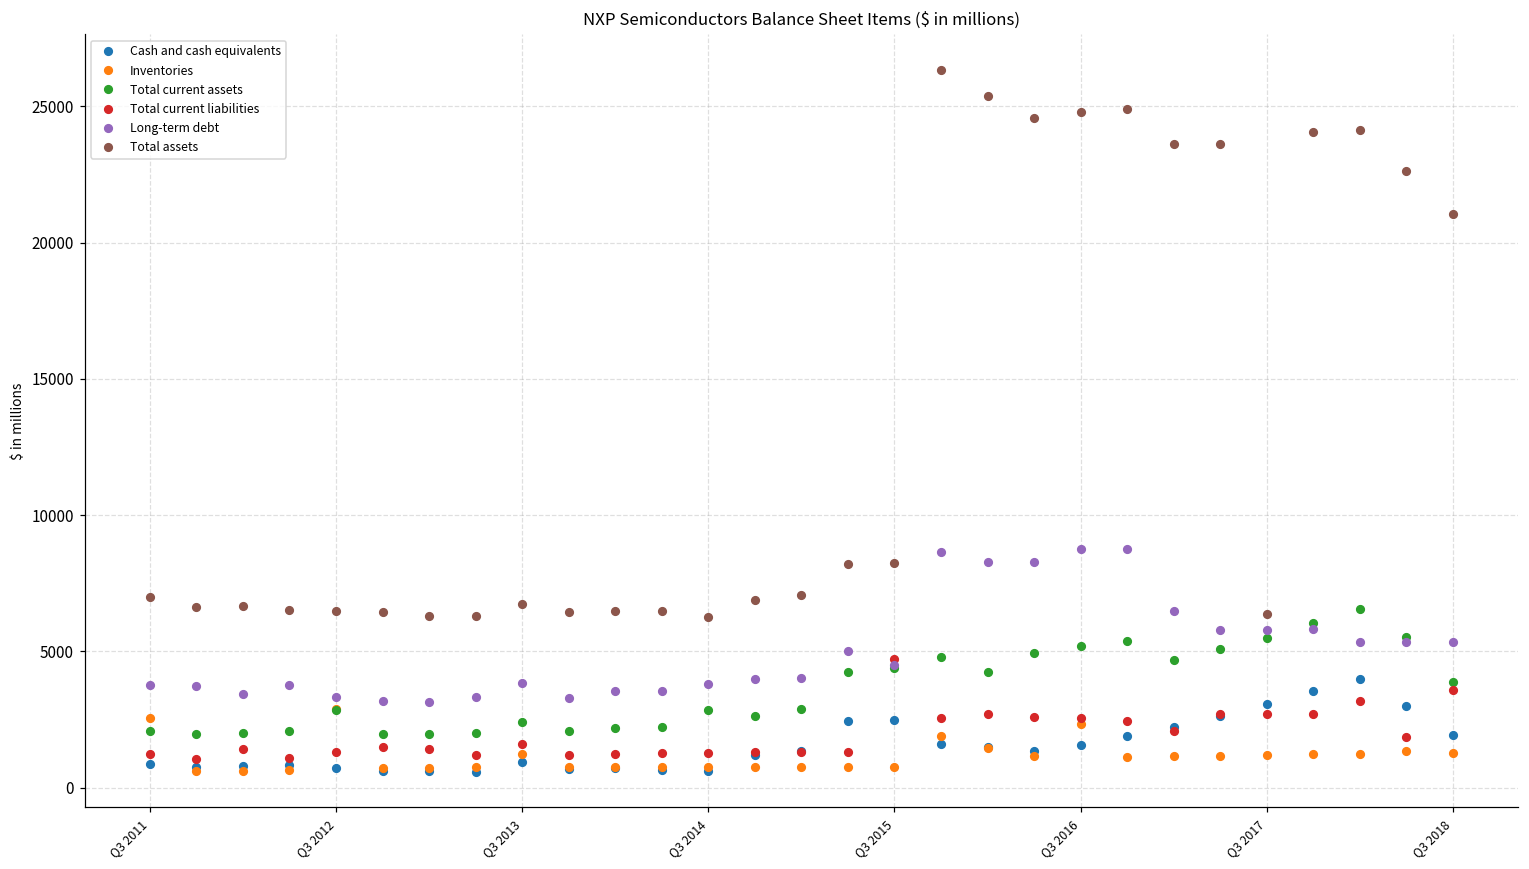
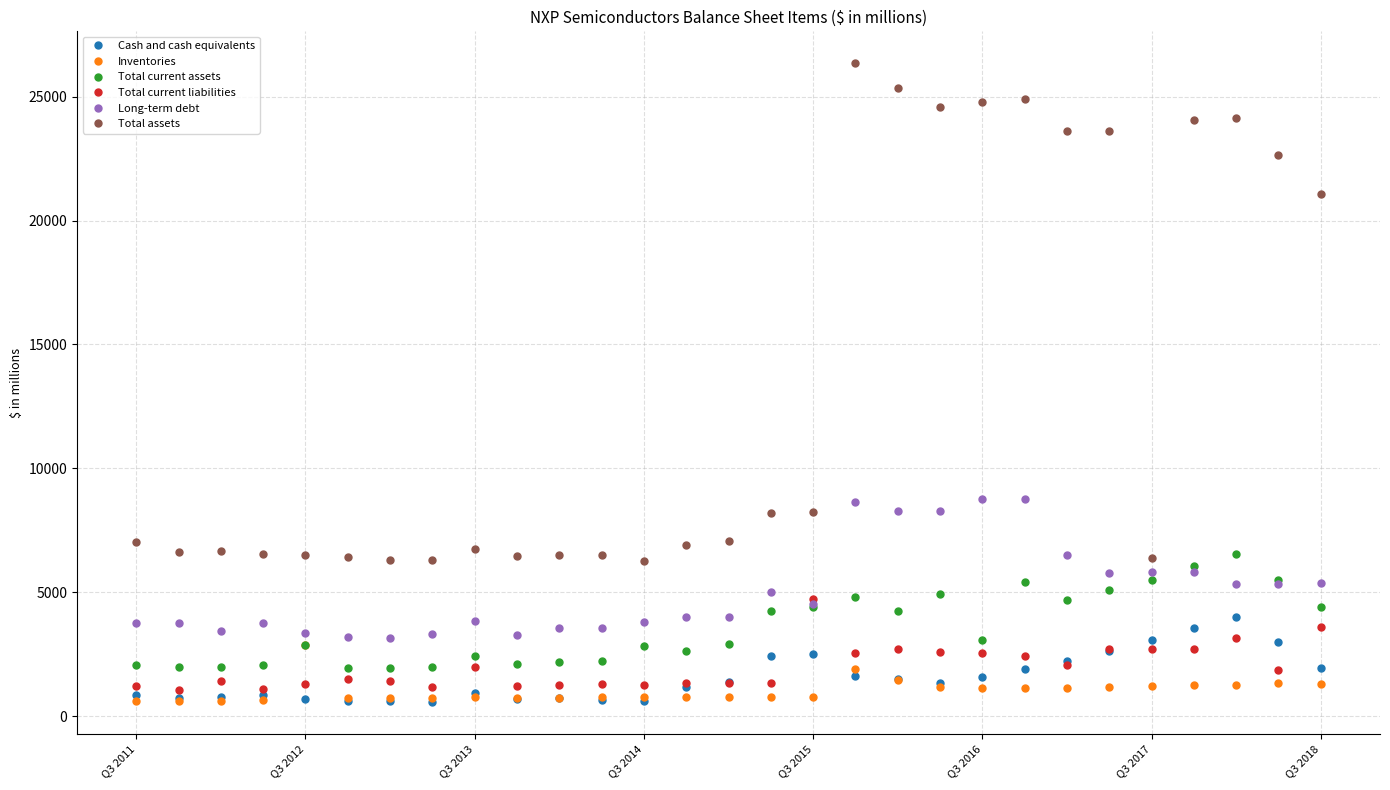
Inventories, Q3 2011: 2600 -> 600
Inventories, Q3 2013: 1300 -> 800
Total current liabilities, Q3 2013: 1600 -> 2000
Inventories, Q3 2016: 2300 -> 1100
Total current assets, Q3 2016: 5200 -> 3100
Total current assets, Q3 2018: 3900 -> 4400
